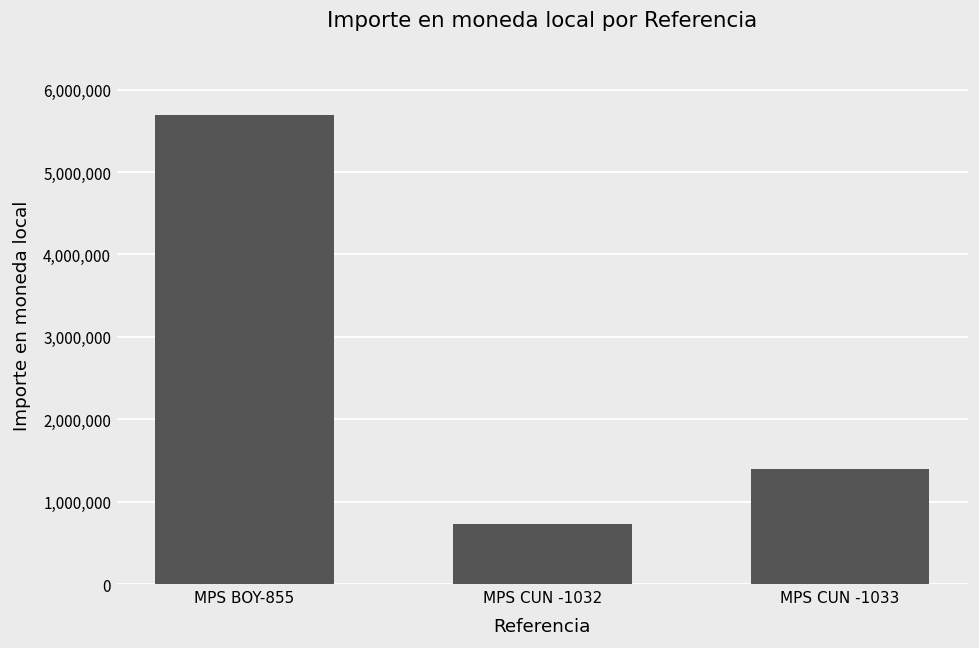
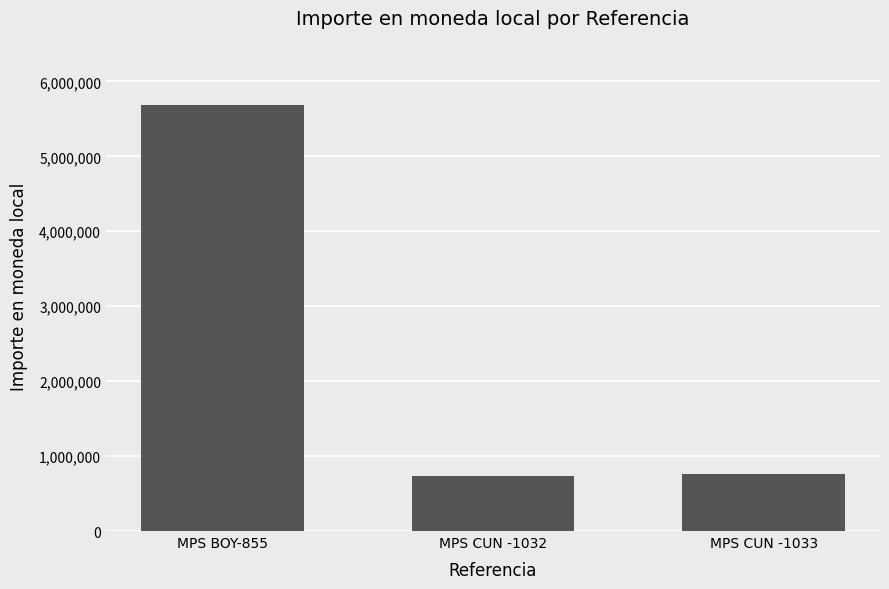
MPS CUN -1033: 1,400,000 -> 800,000
